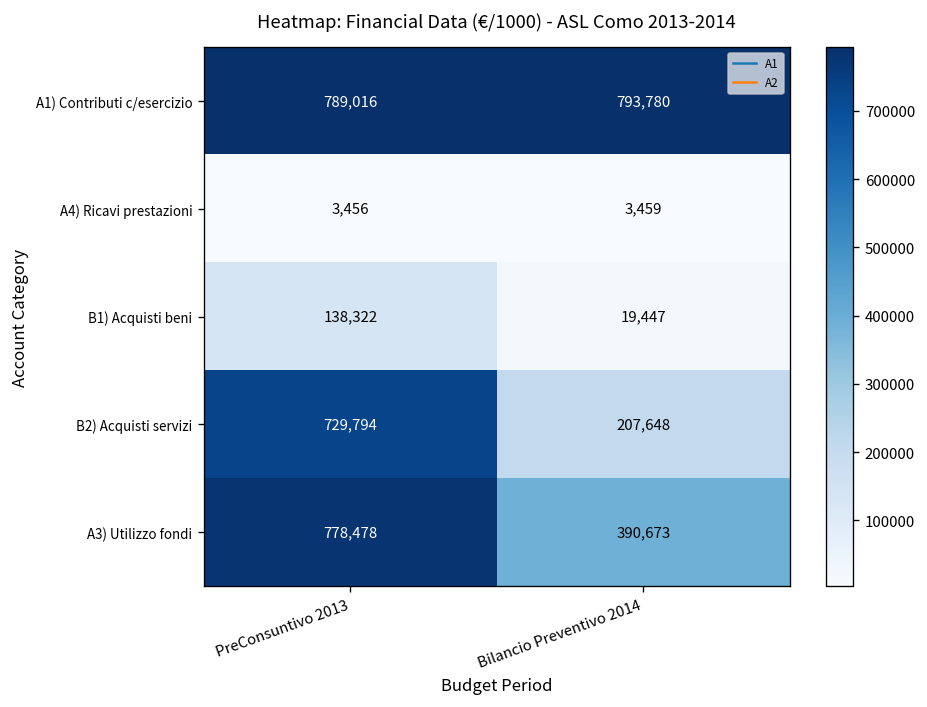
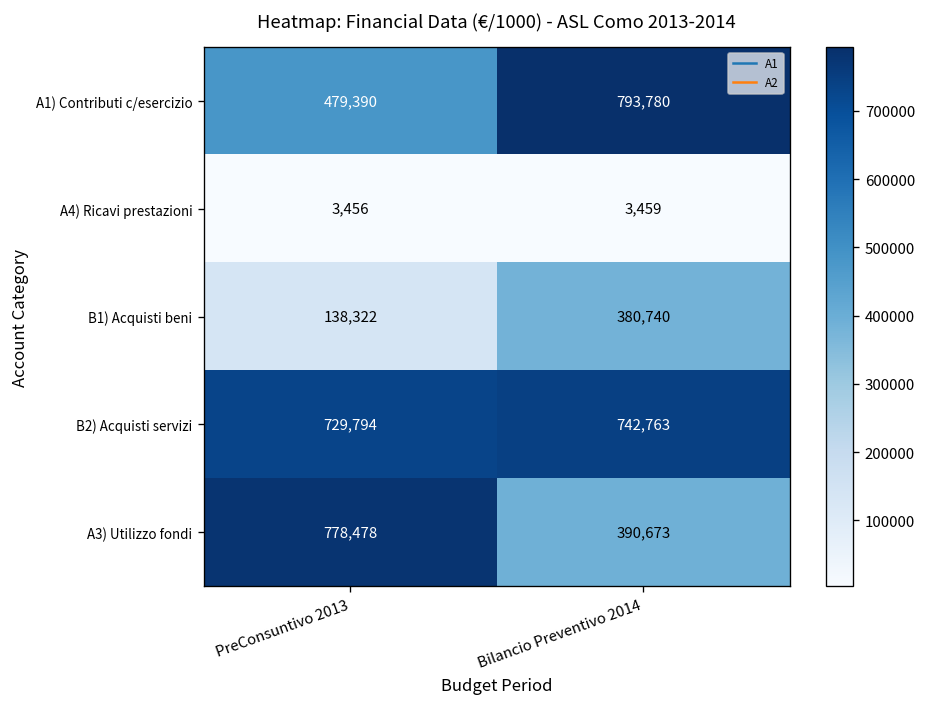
A1) Contributi c/esercizio, PreConsuntivo 2013: 789,016 -> 479,390
B1) Acquisti beni, Bilancio Preventivo 2014: 19,447 -> 380,740
B2) Acquisti servizi, Bilancio Preventivo 2014: 207,648 -> 742,763
